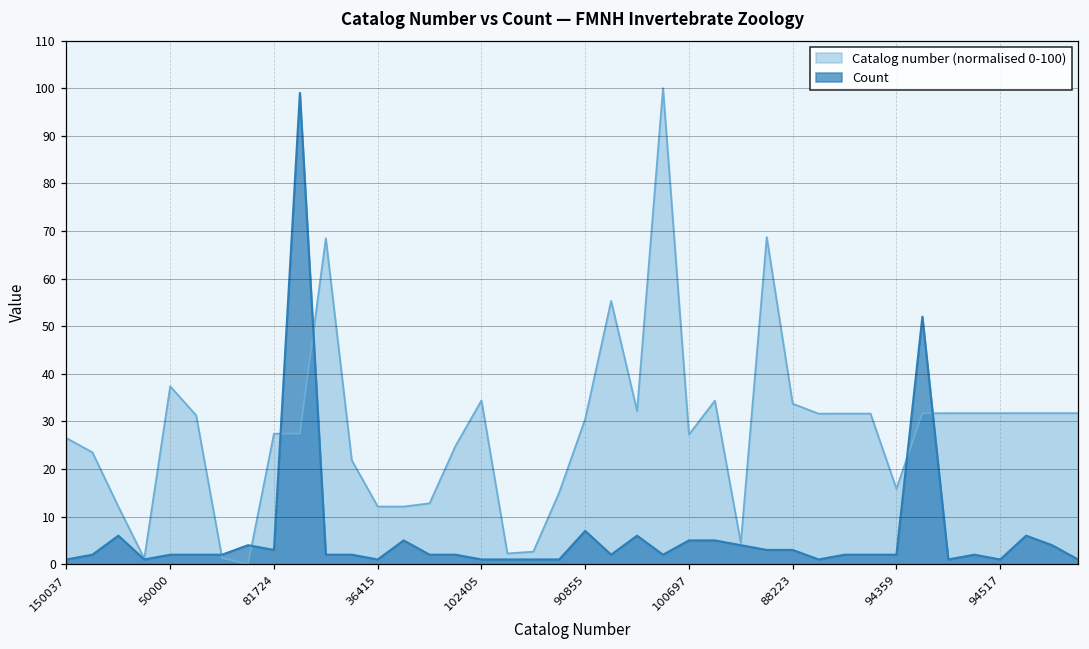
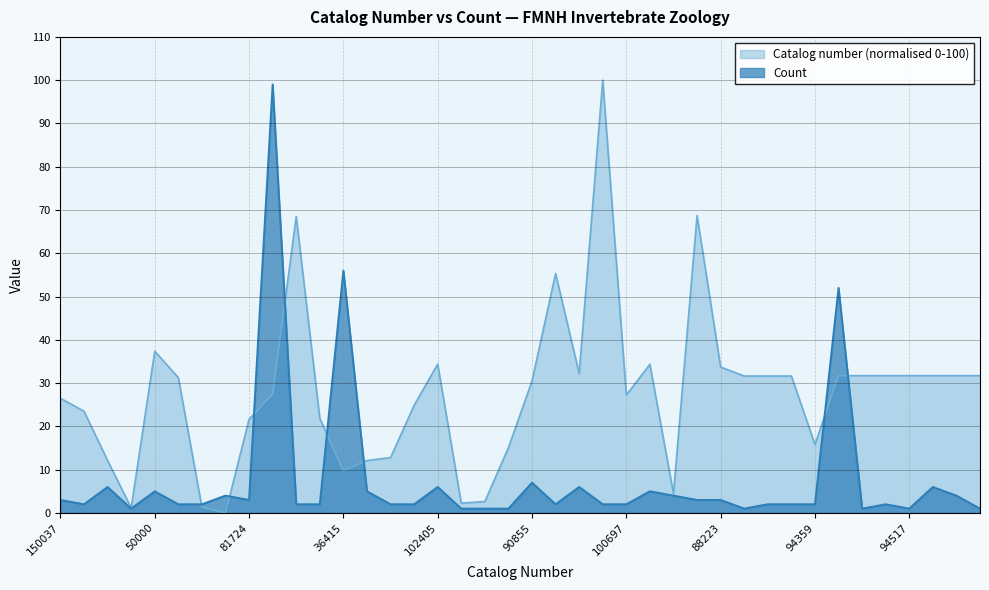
Count, 150037: 1 -> 3
Count, 50000: 2 -> 5
Catalog number (normalised 0-100), 81724: 27 -> 22
Catalog number (normalised 0-100), 36415: 12 -> 10
Count, 36415: 1 -> 56
Count, 102405: 1 -> 6
Count, 100697: 5 -> 2
